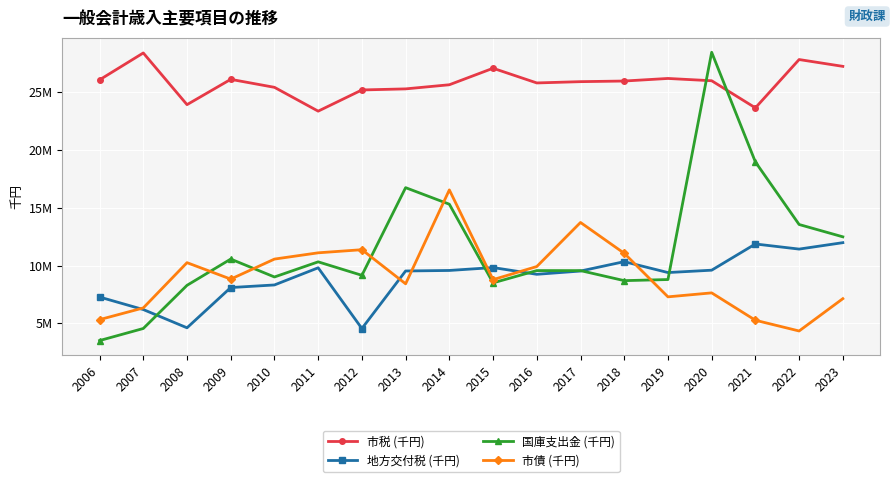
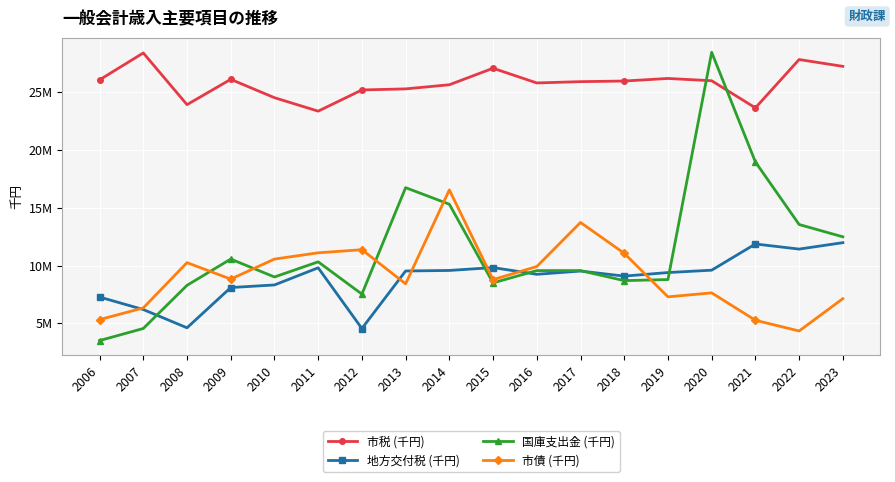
市税 (千円), 2010: 25400000 -> 24500000
国庫支出金 (千円), 2012: 9200000 -> 7500000
地方交付税 (千円), 2018: 10300000 -> 9100000
